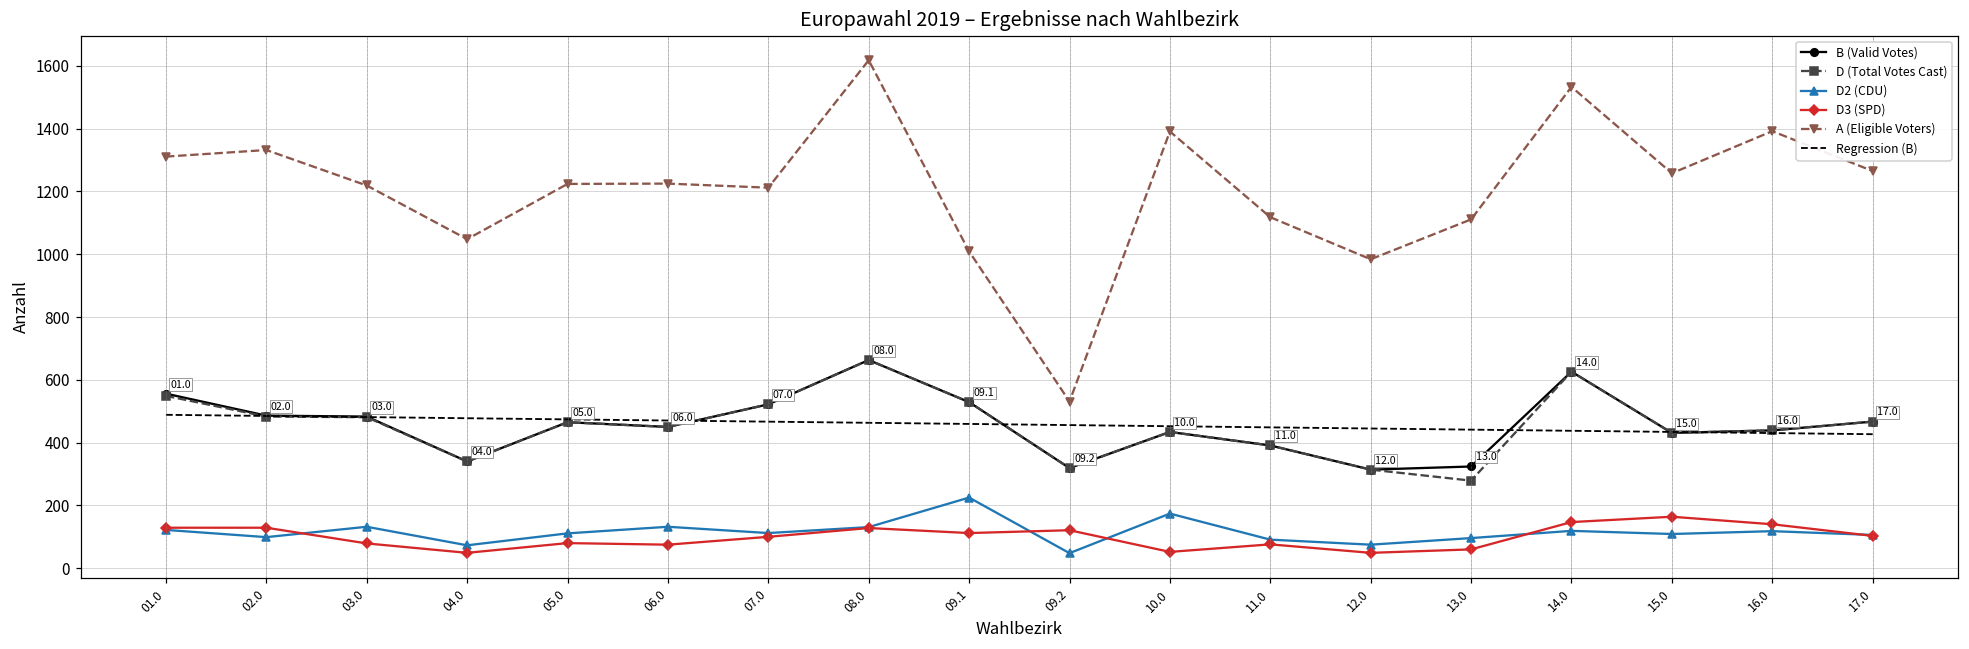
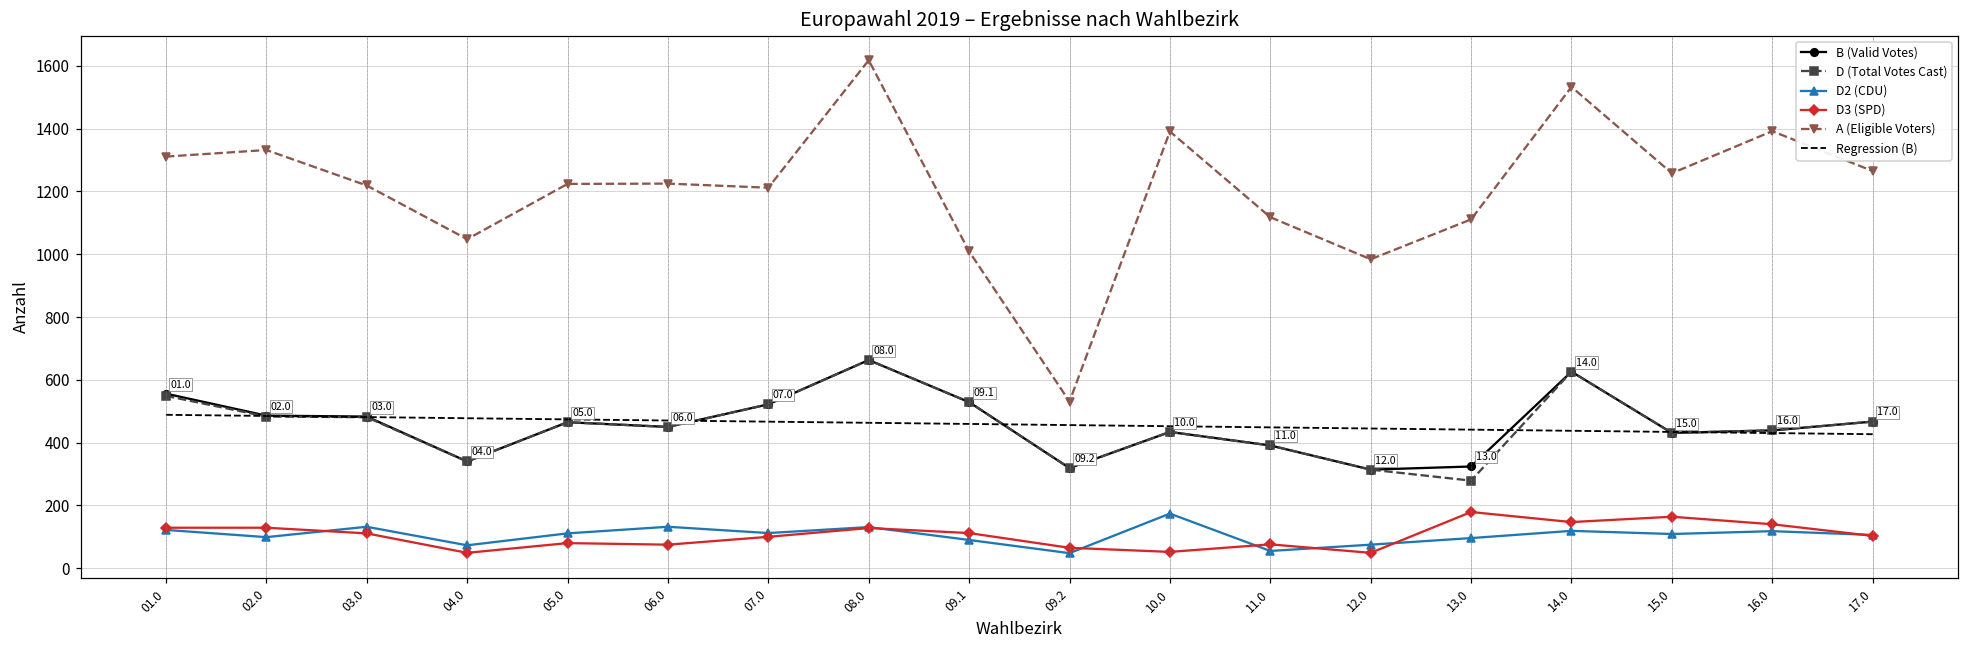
D3 (SPD), 03.0: 80 -> 110
D2 (CDU), 09.1: 230 -> 90
D3 (SPD), 09.2: 120 -> 70
D2 (CDU), 11.0: 90 -> 60
D3 (SPD), 13.0: 60 -> 180
